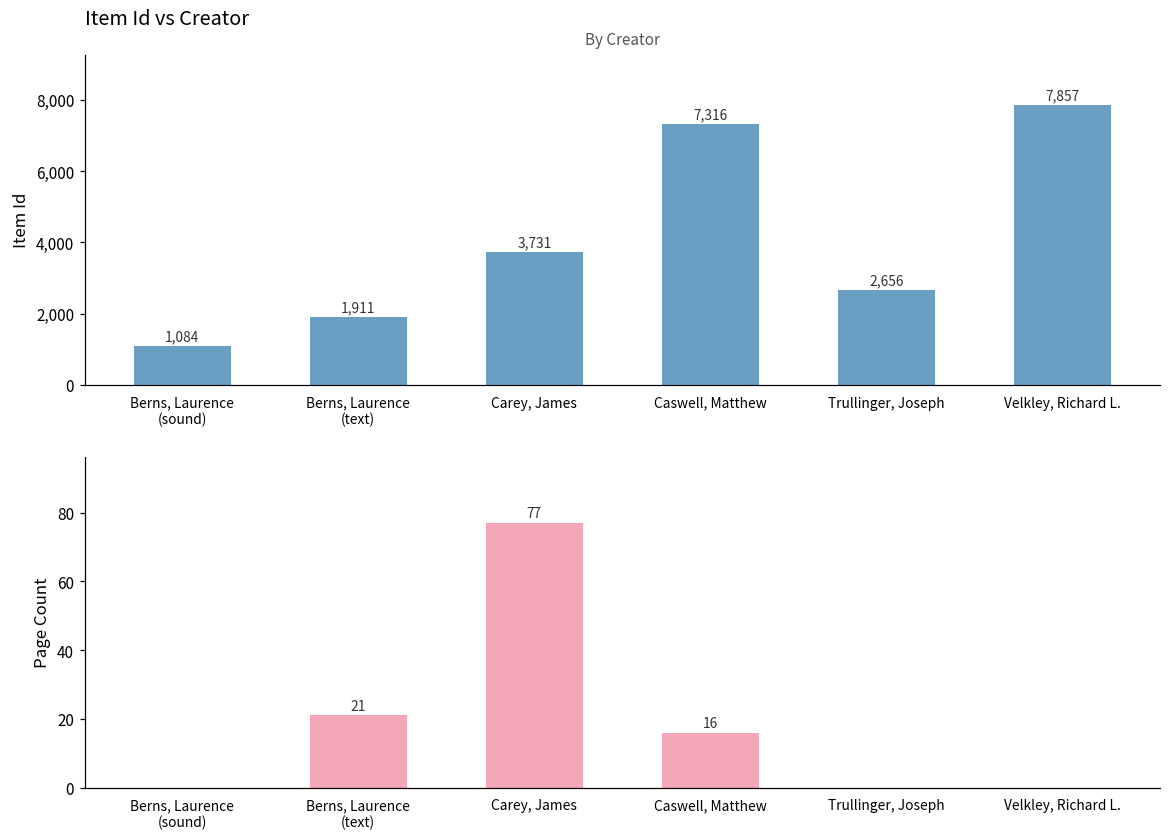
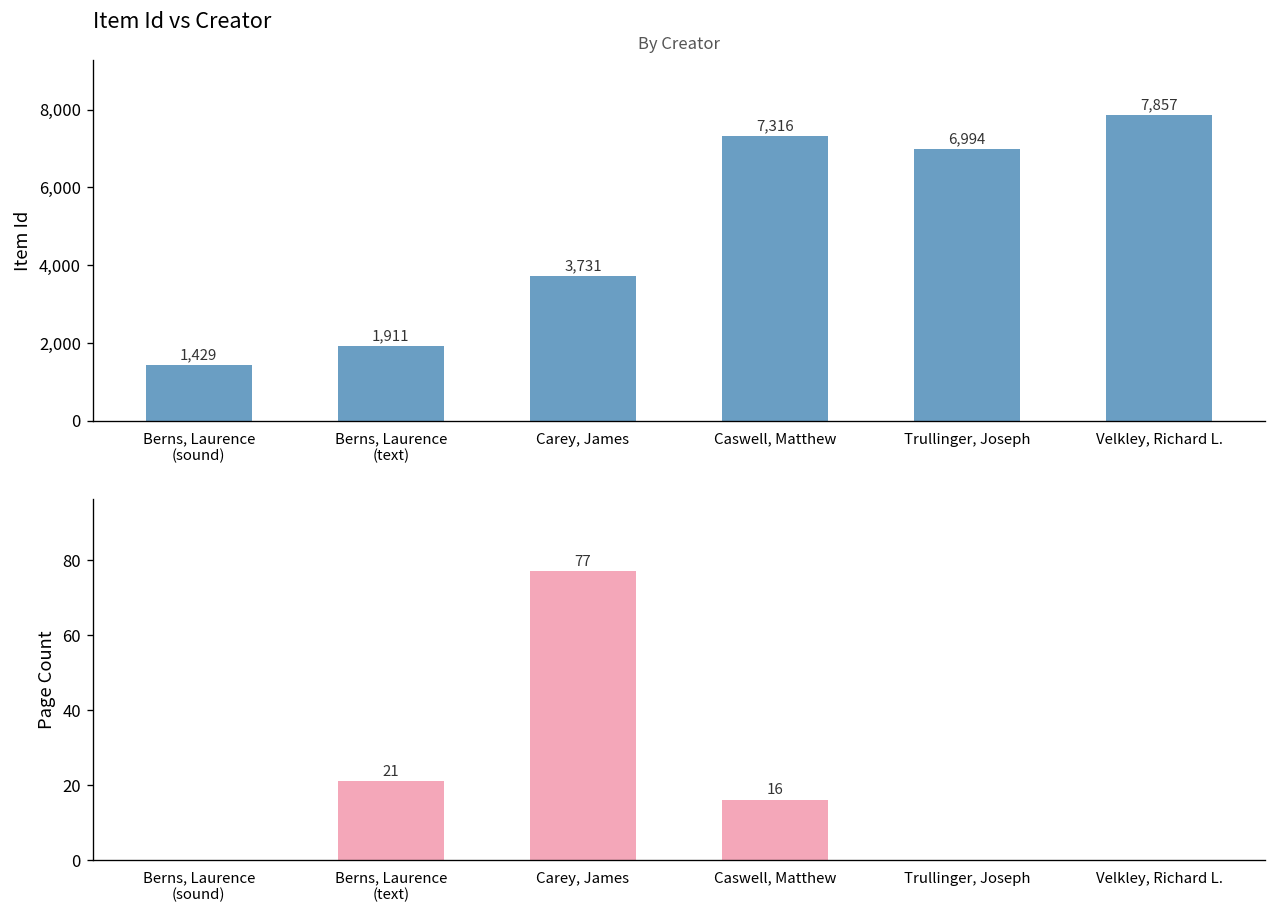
Item Id vs Creator, Berns, Laurence (sound): 1,084 -> 1,429
Item Id vs Creator, Trullinger, Joseph: 2,656 -> 6,994
